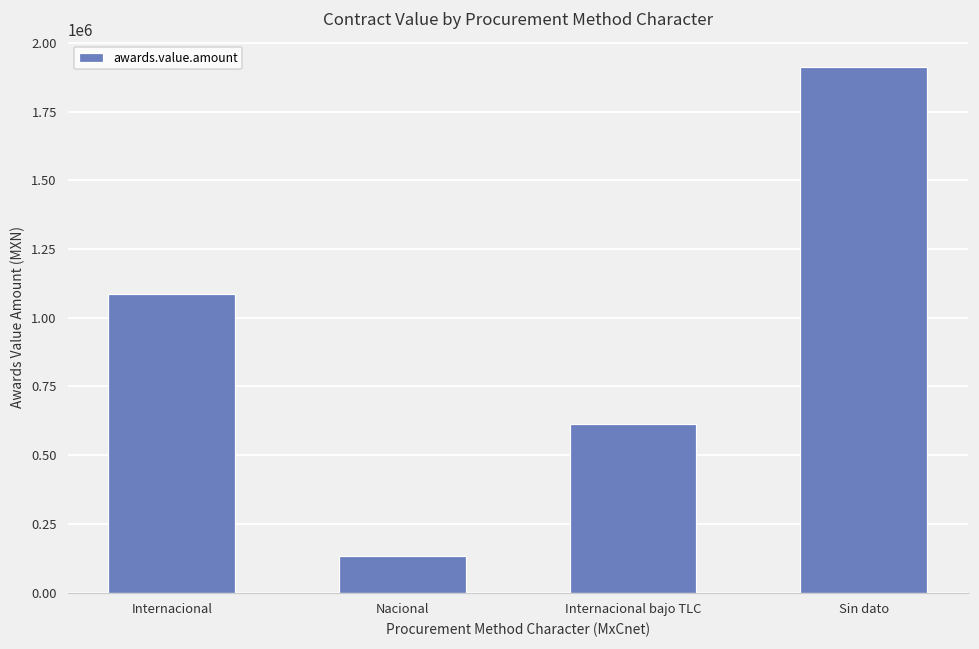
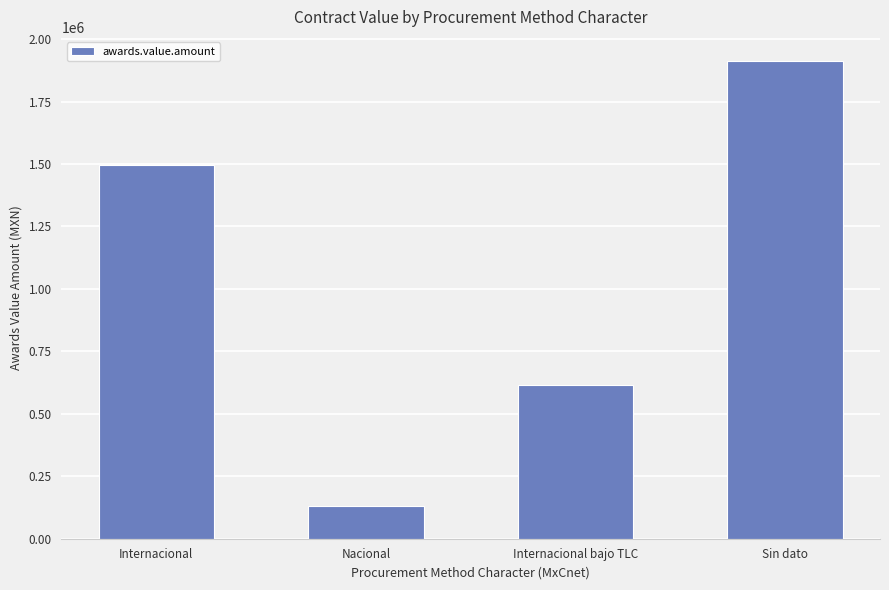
Internacional: 1090000 -> 1500000
